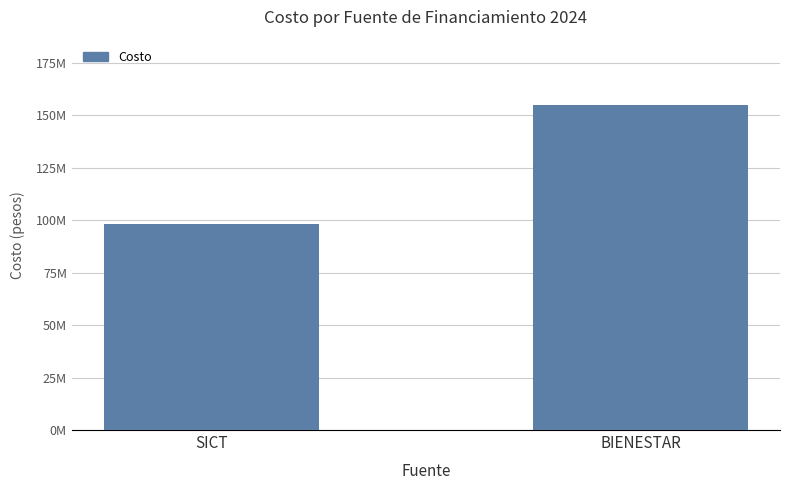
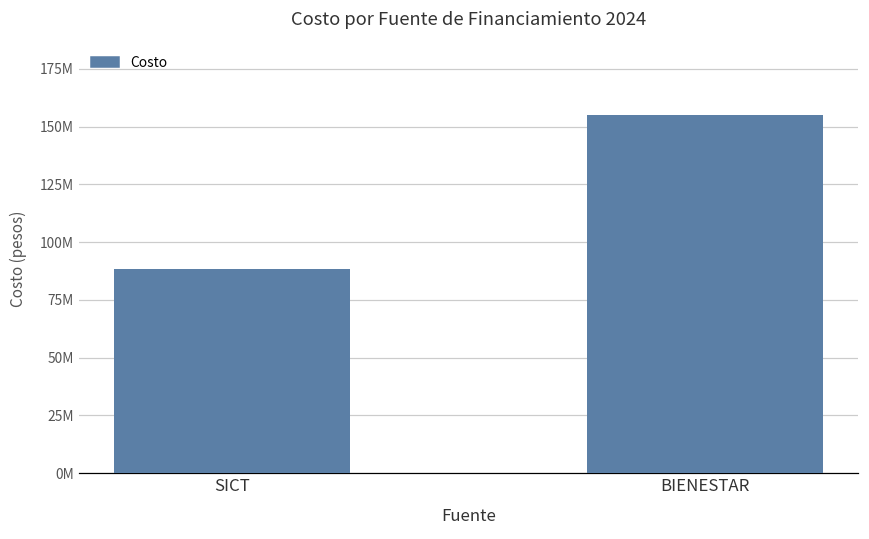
SICT: 98000000 -> 88000000
